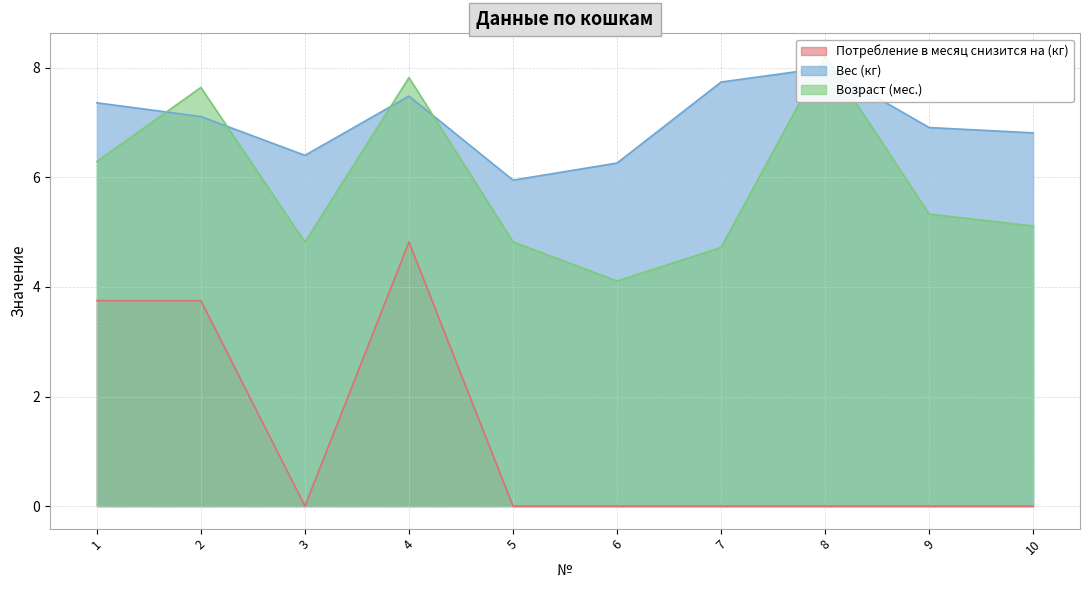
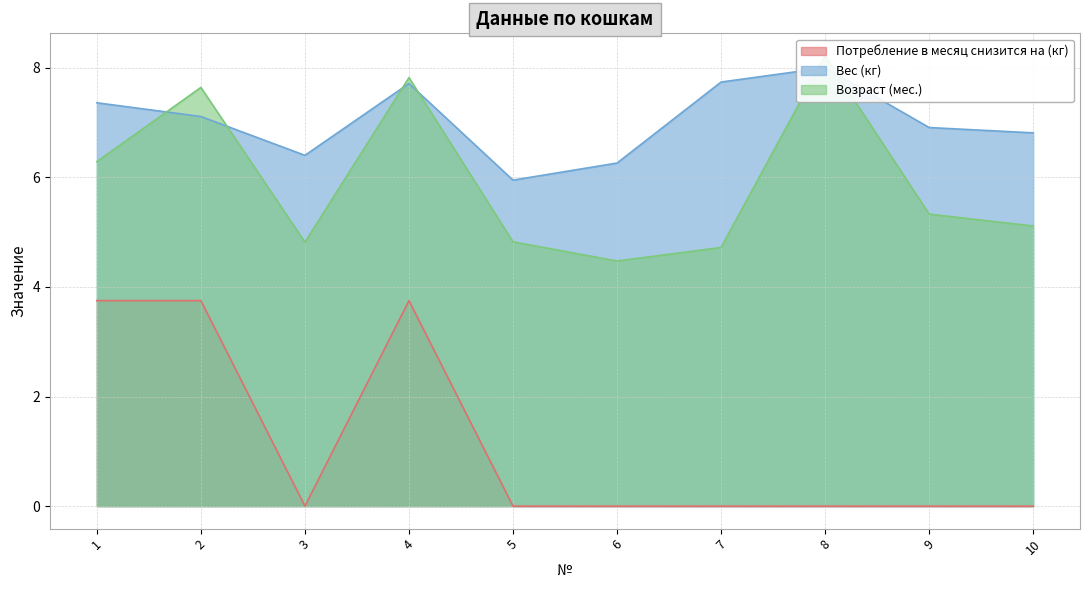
Потребление в месяц снизится на (кг), 4: 4.8 -> 3.8
Вес (кг), 4: 7.5 -> 7.7
Возраст (мес.), 6: 4.1 -> 4.5
